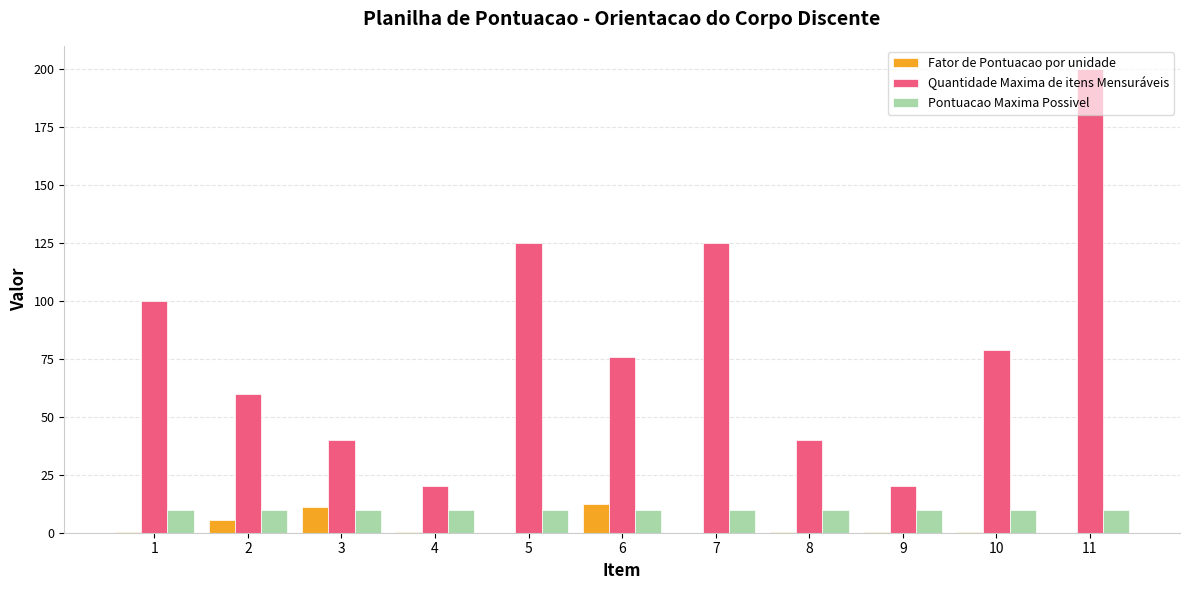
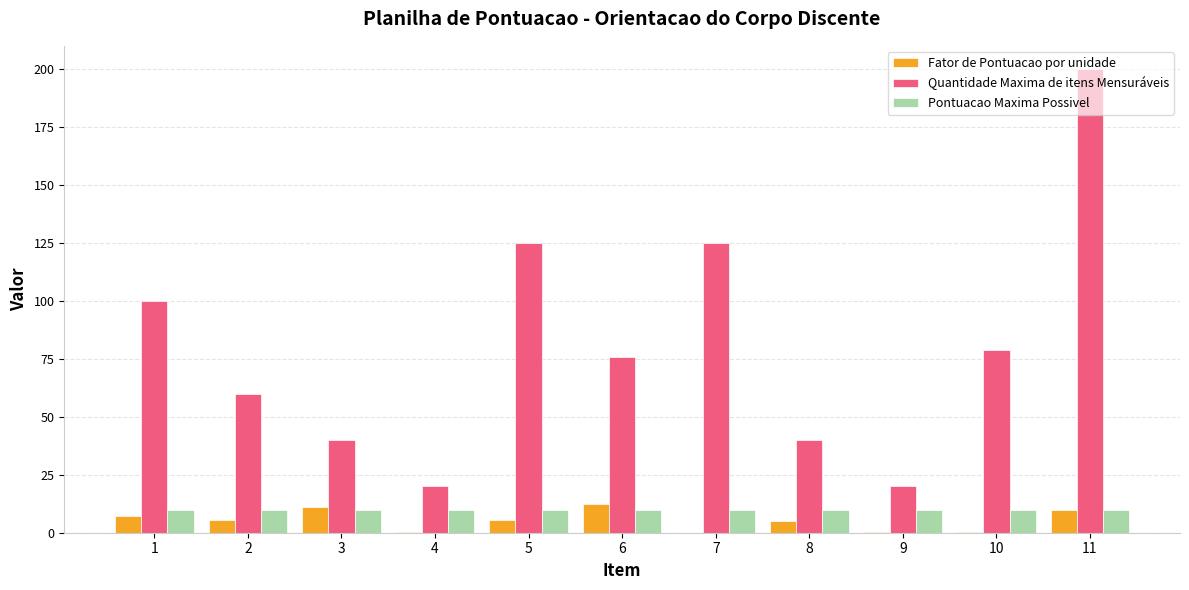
Fator de Pontuacao por unidade, 1: 0 -> 7
Fator de Pontuacao por unidade, 5: 0 -> 6
Fator de Pontuacao por unidade, 8: 0 -> 5
Fator de Pontuacao por unidade, 11: 0 -> 10
